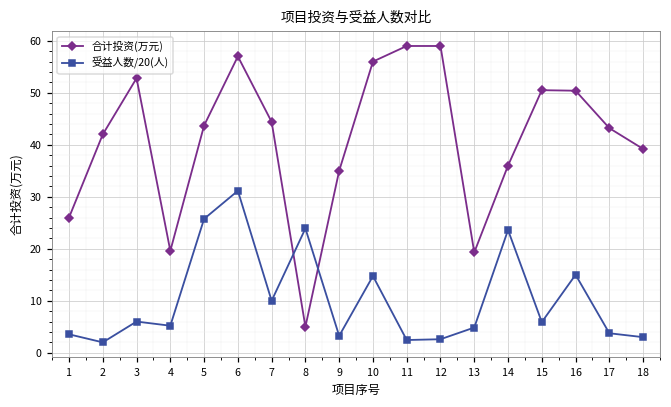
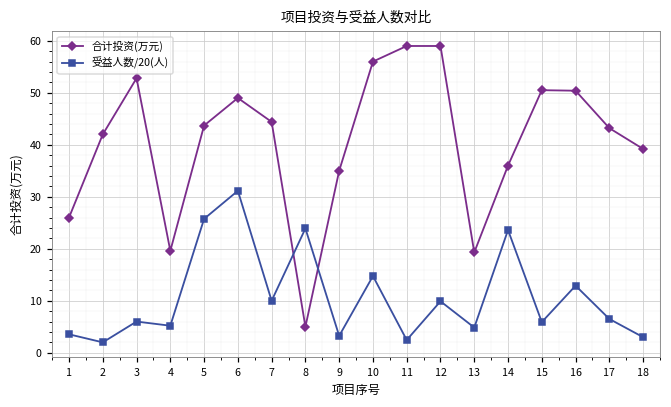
合计投资(万元), 6: 57 -> 49
受益人数/20(人), 12: 3 -> 10
受益人数/20(人), 16: 15 -> 13
受益人数/20(人), 17: 4 -> 7
